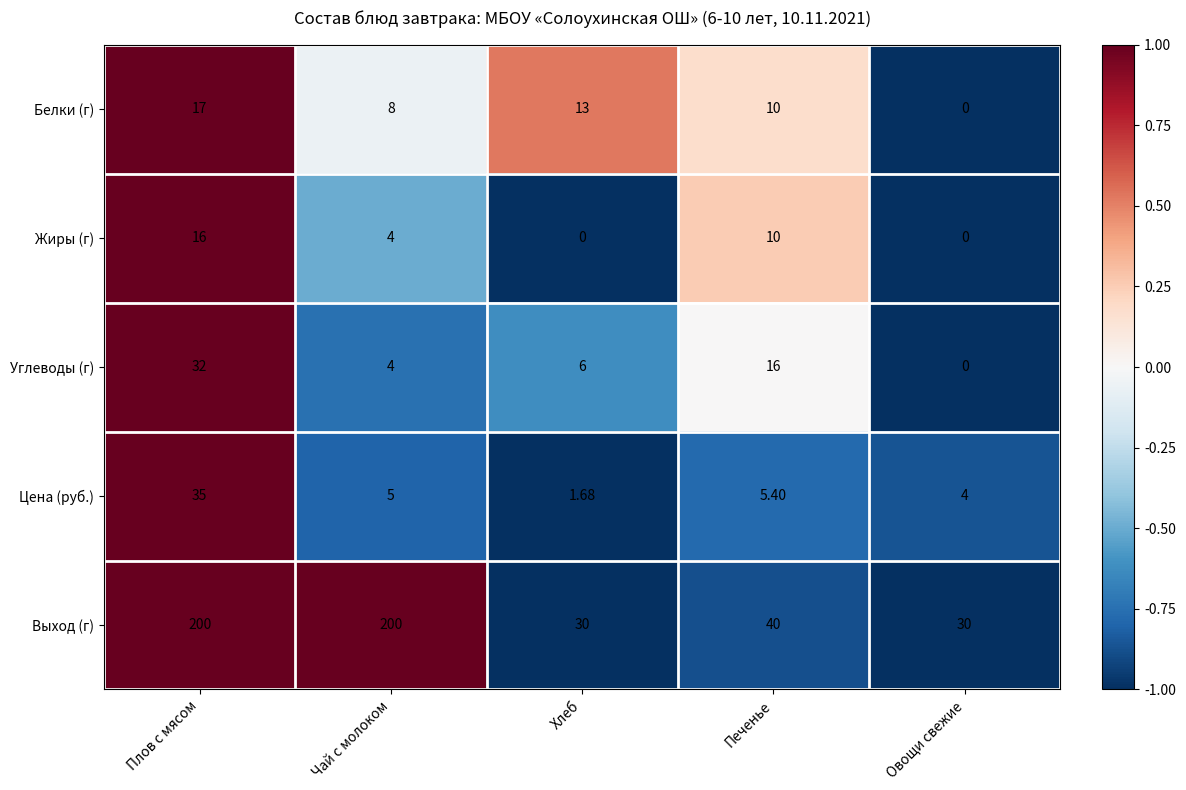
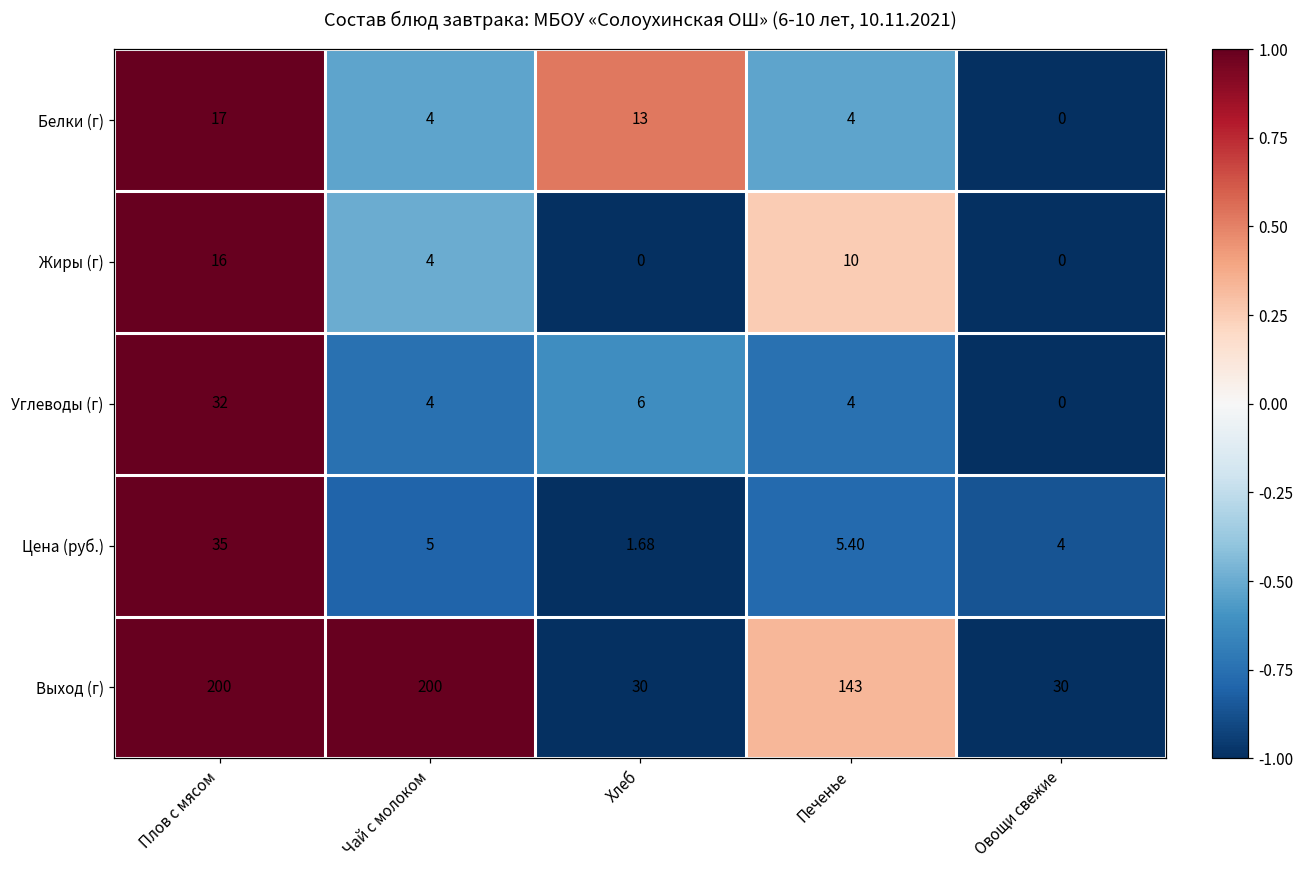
Белки (г), Чай с молоком: 8 -> 4
Белки (г), Печенье: 10 -> 4
Углеводы (г), Печенье: 16 -> 4
Выход (г), Печенье: 40 -> 143
